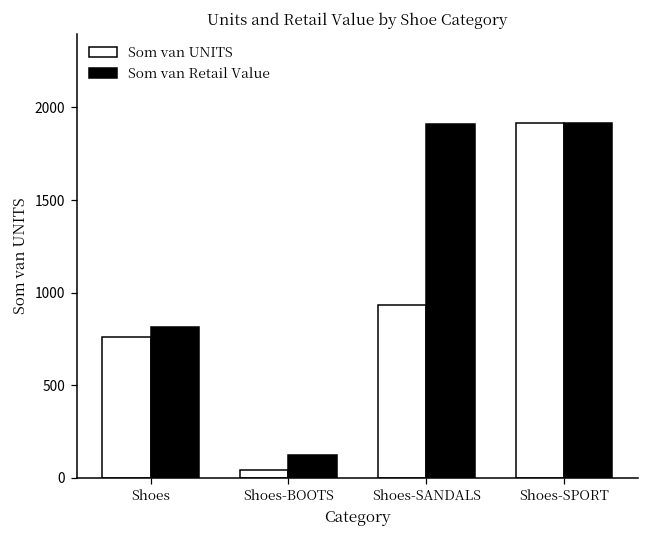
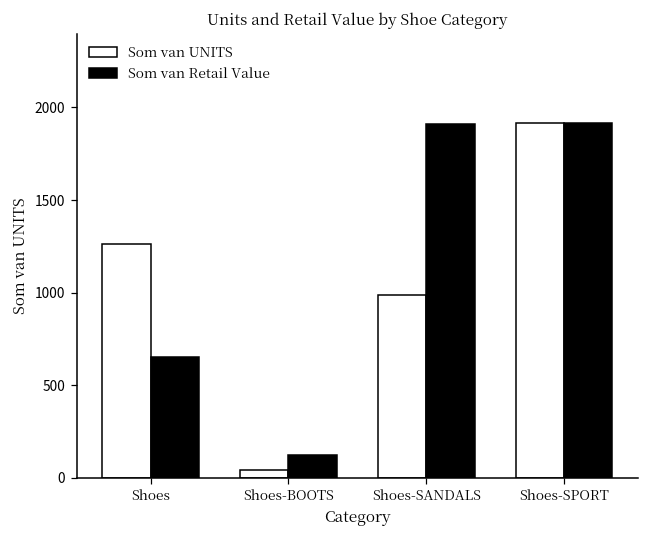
Som van UNITS, Shoes: 760 -> 1260
Som van Retail Value, Shoes: 810 -> 650
Som van UNITS, Shoes-SANDALS: 930 -> 990
